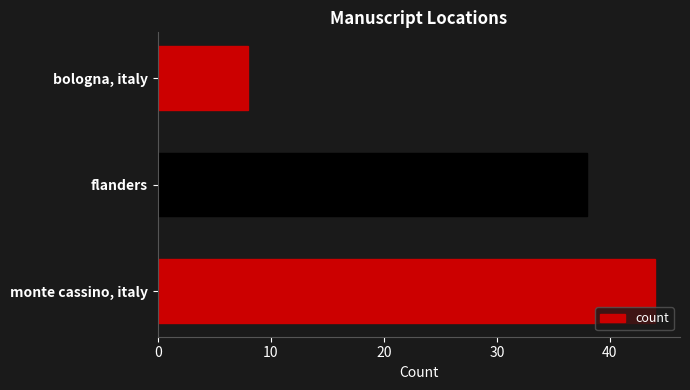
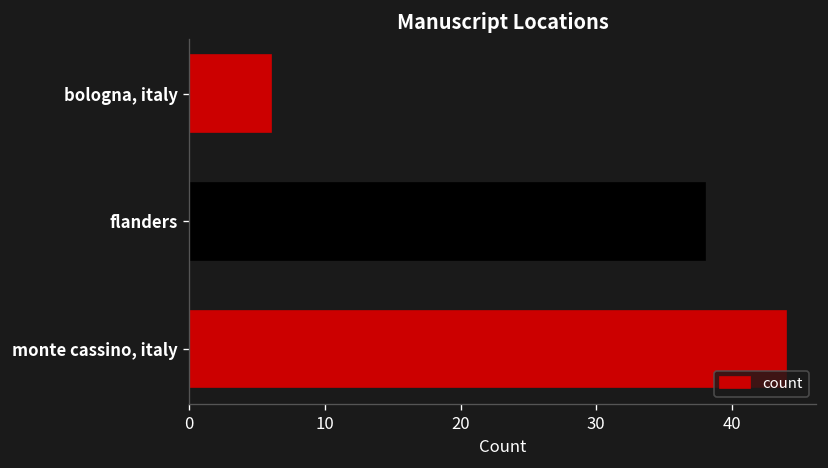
bologna, italy: 8 -> 6
